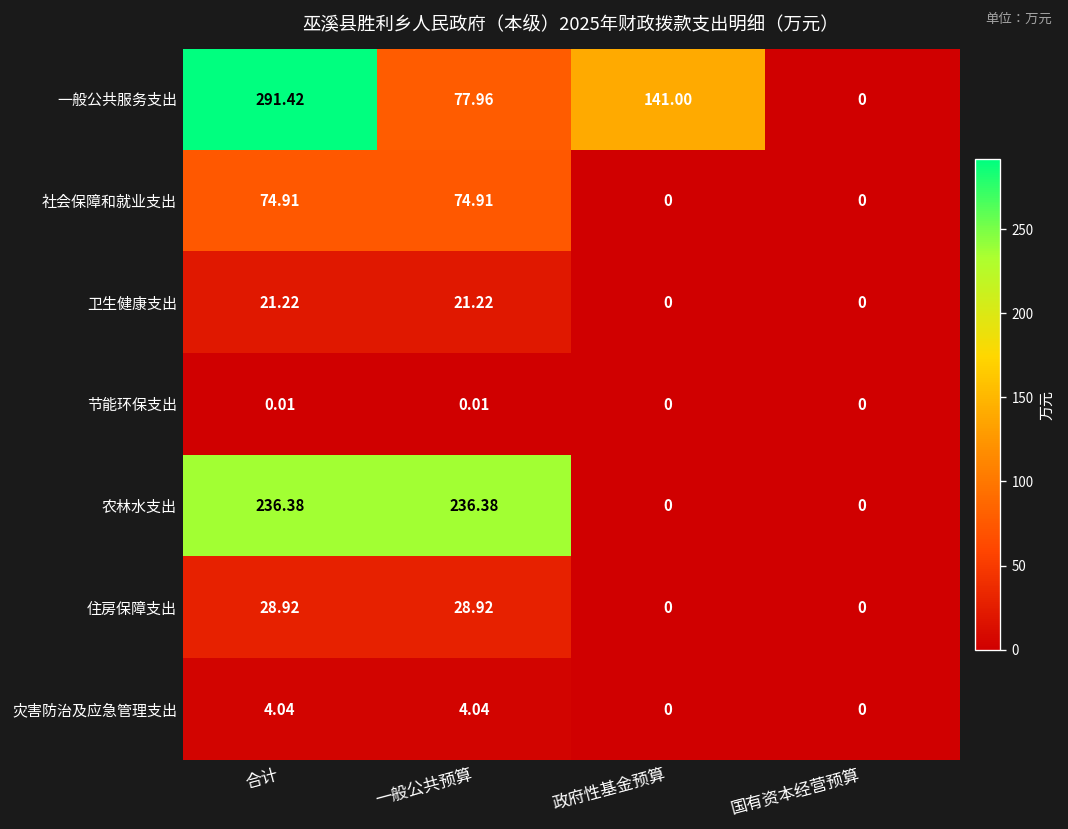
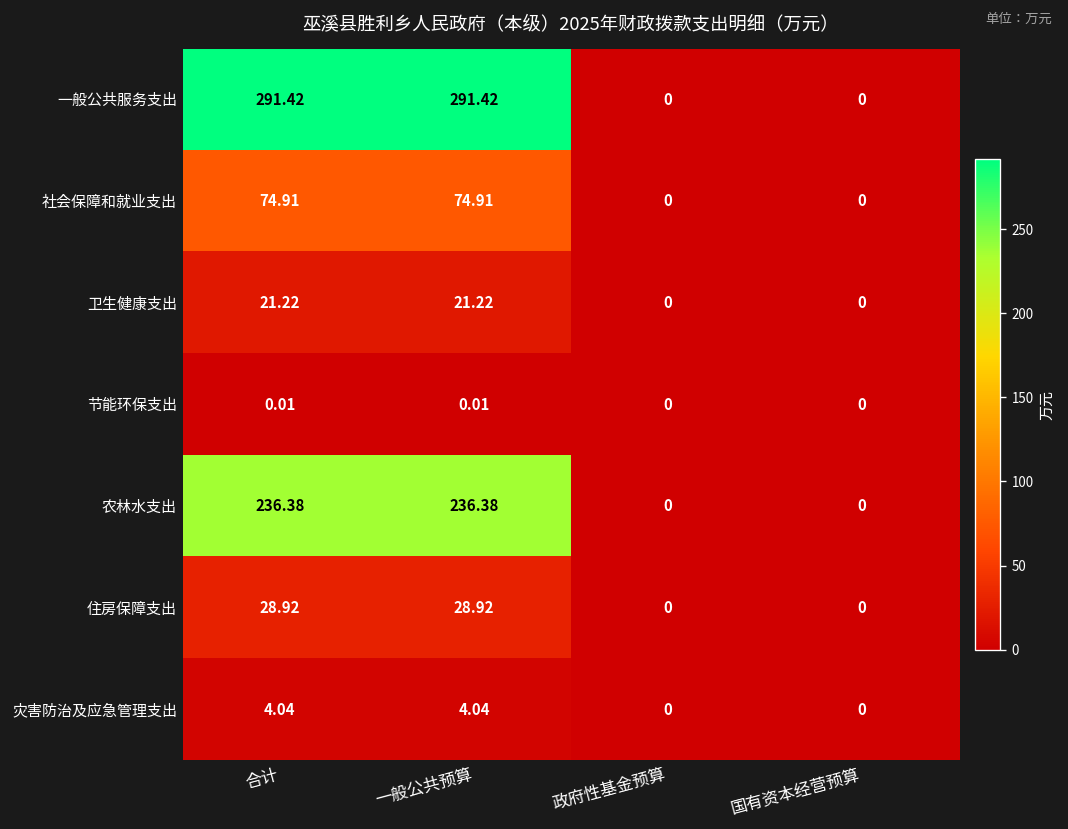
一般公共服务支出, 一般公共预算: 77.96 -> 291.42
一般公共服务支出, 政府性基金预算: 141.00 -> 0
